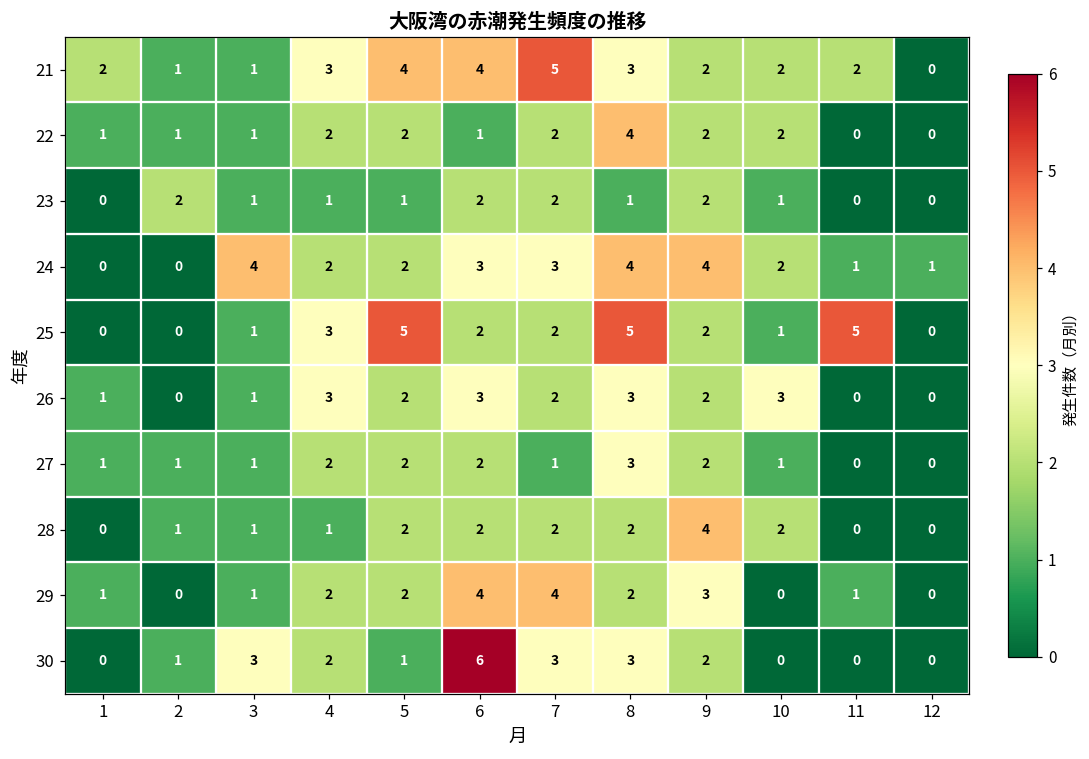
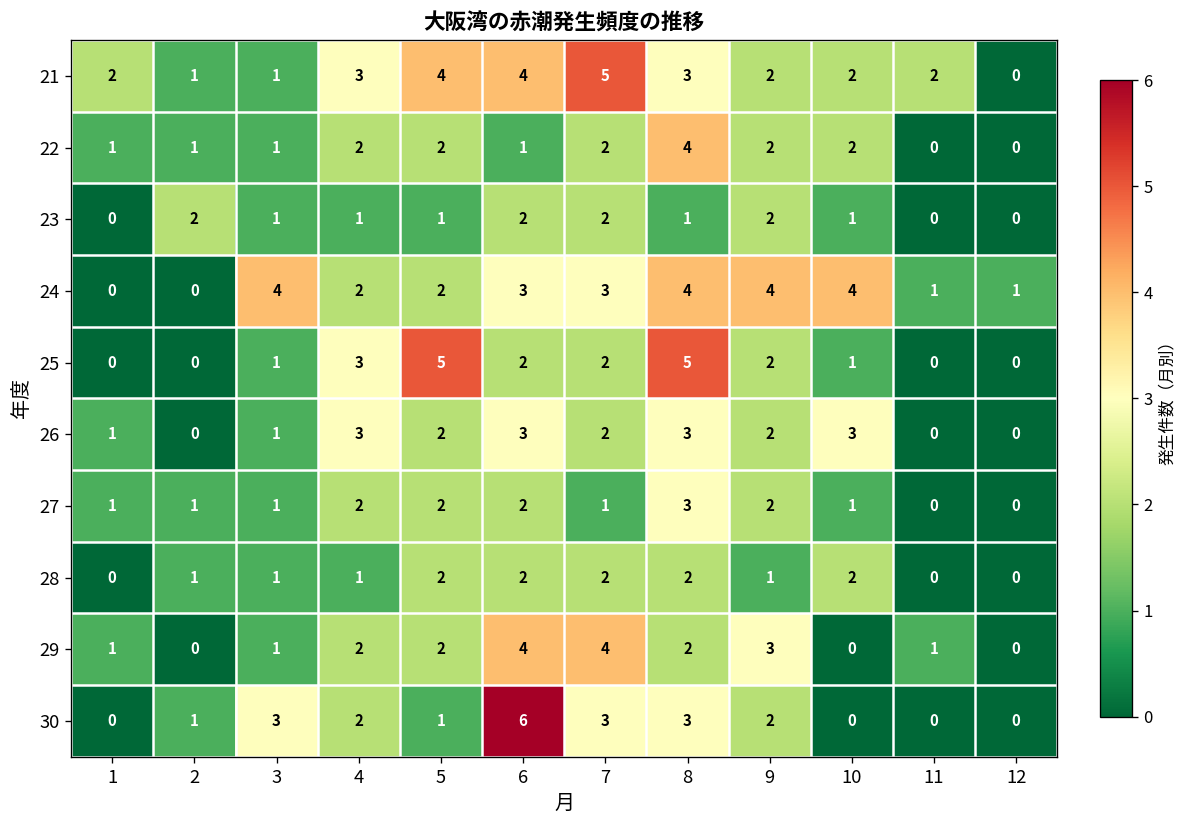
24, 10: 2 -> 4
25, 11: 5 -> 0
28, 9: 4 -> 1
